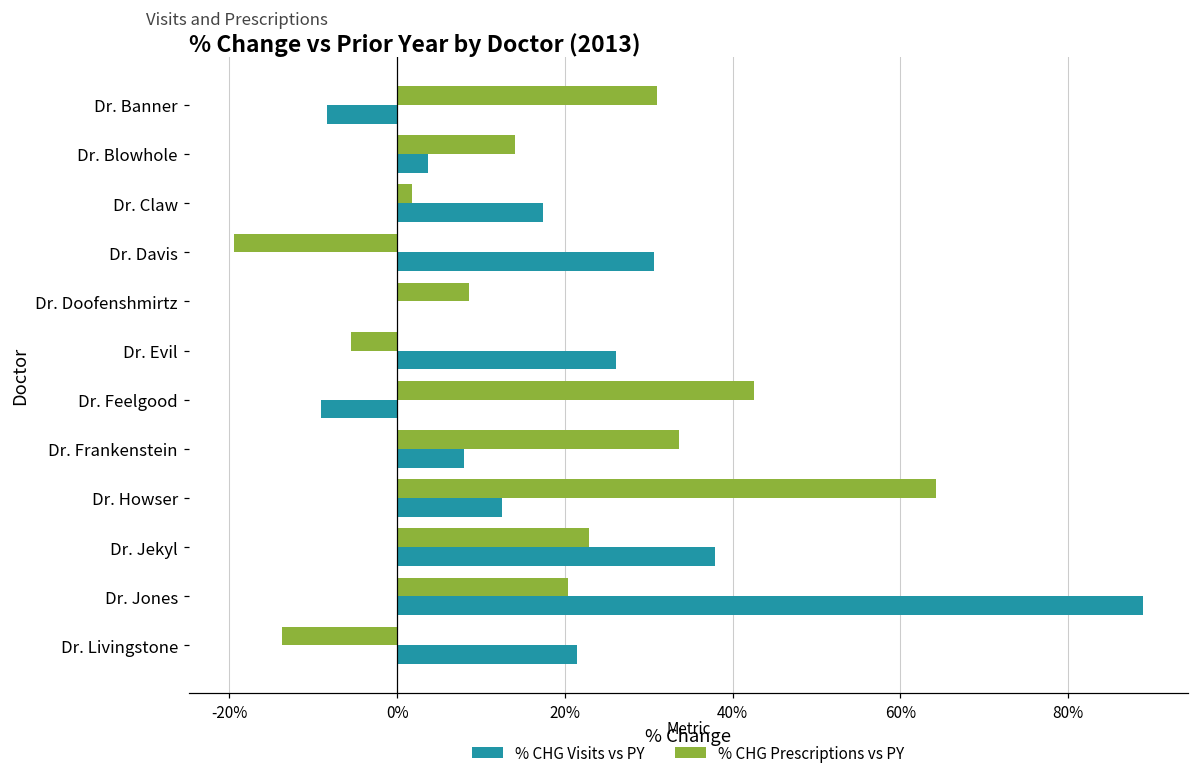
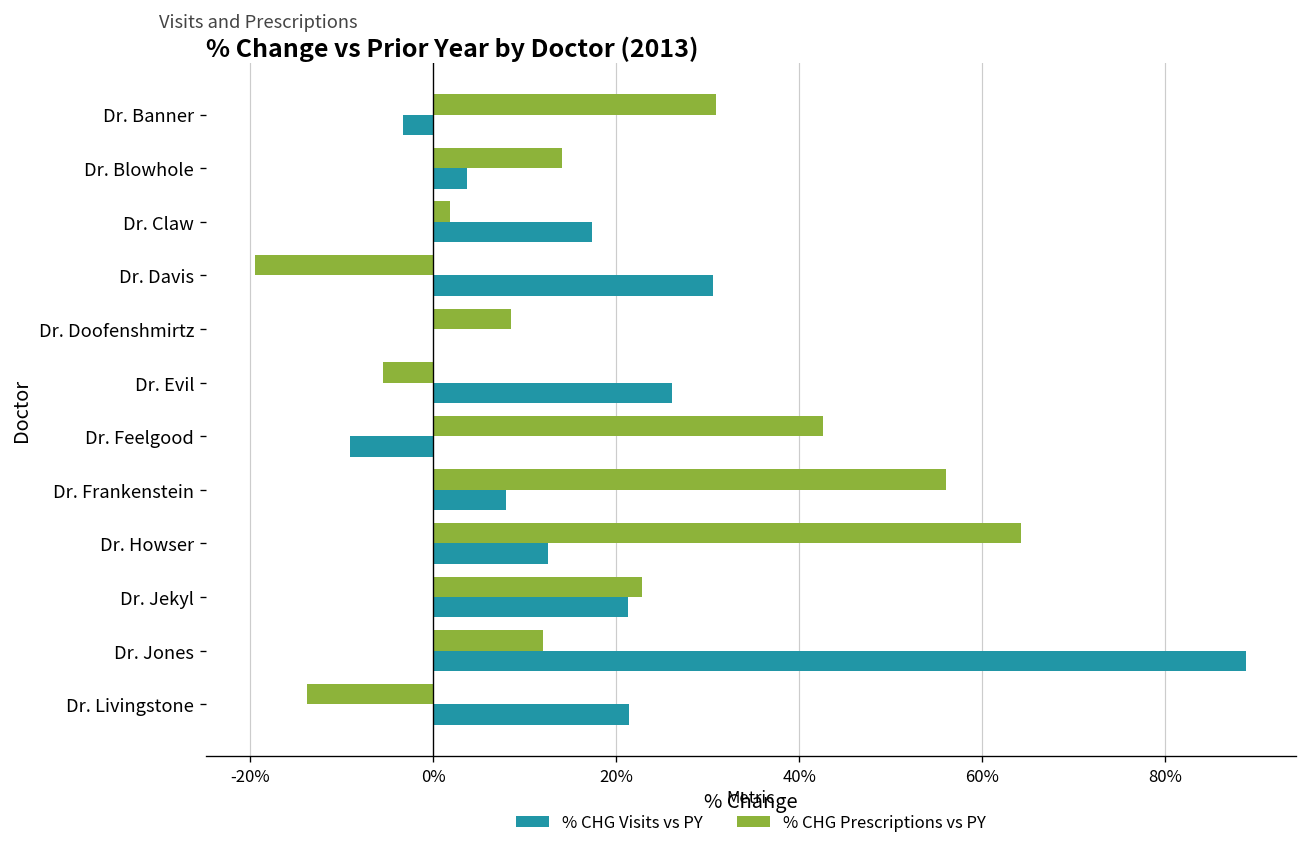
% CHG Visits vs PY, Dr. Banner: -8% -> -3%
% CHG Prescriptions vs PY, Dr. Frankenstein: 34% -> 56%
% CHG Visits vs PY, Dr. Jekyl: 38% -> 21%
% CHG Prescriptions vs PY, Dr. Jones: 20% -> 12%
